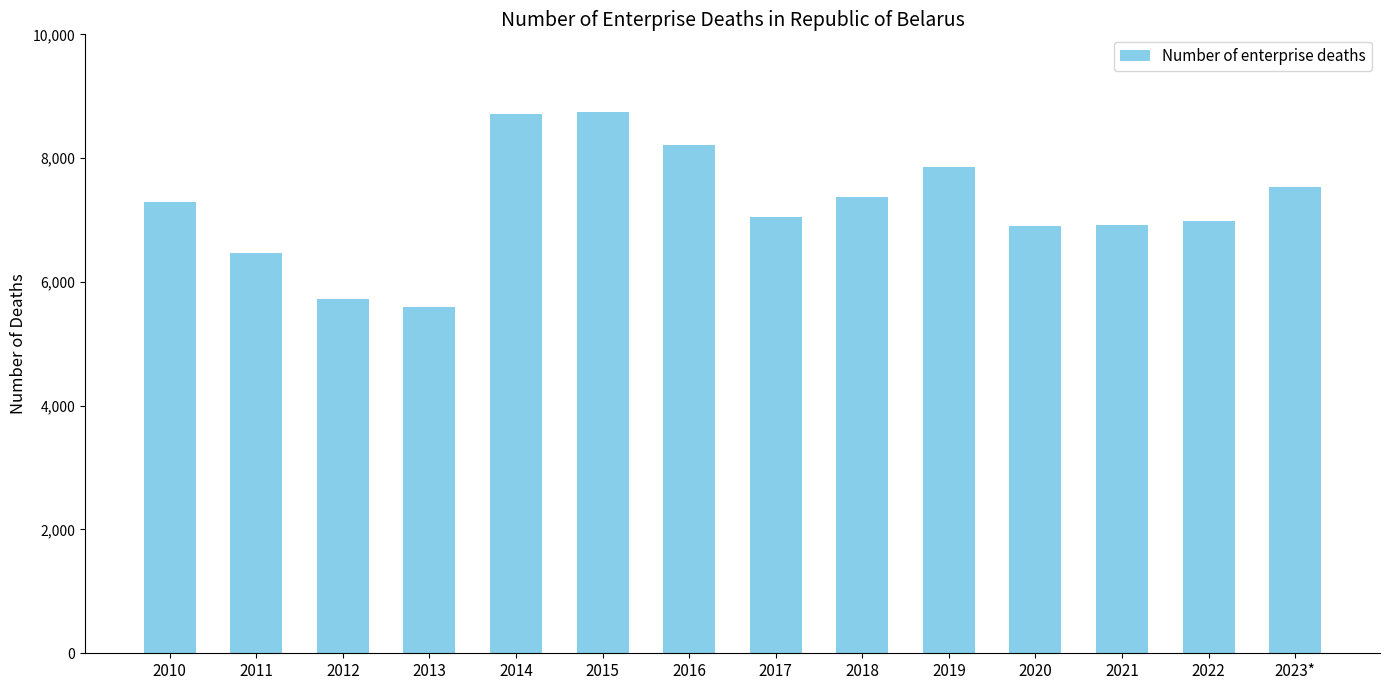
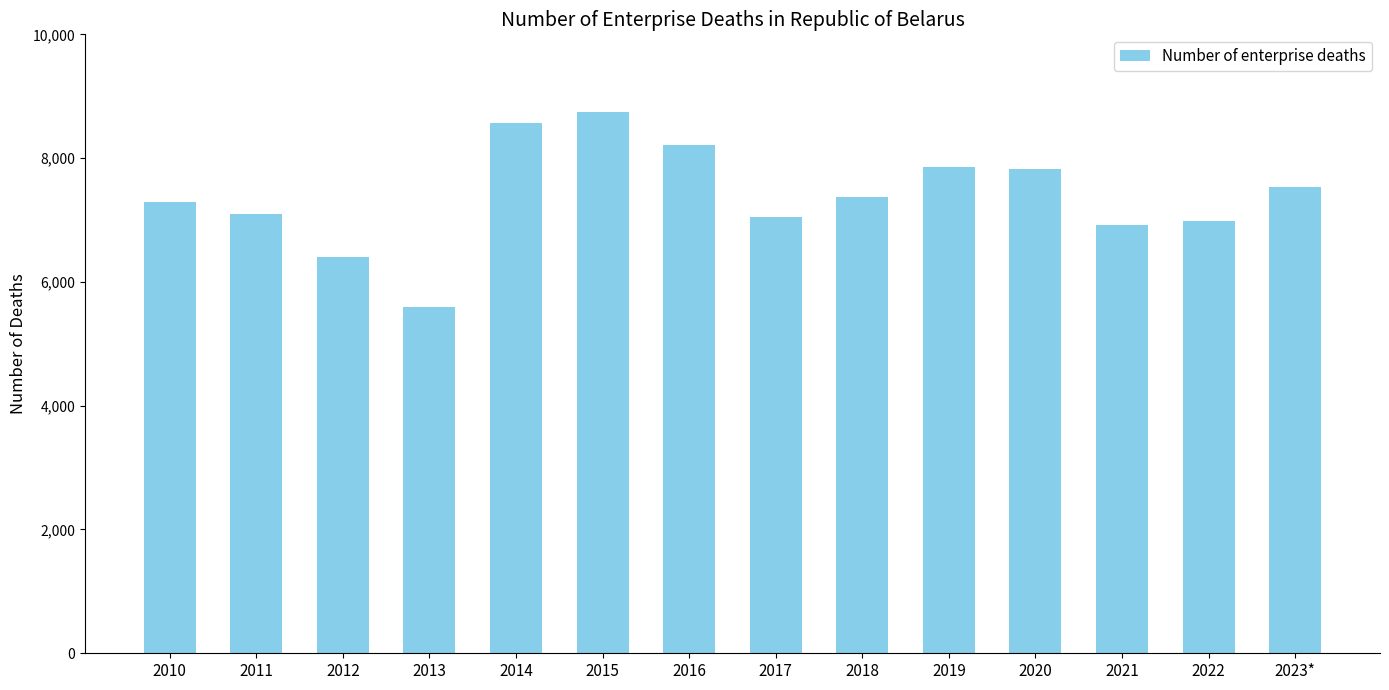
2011: 6,500 -> 7,100
2012: 5,700 -> 6,400
2014: 8,700 -> 8,600
2020: 6,900 -> 7,800
